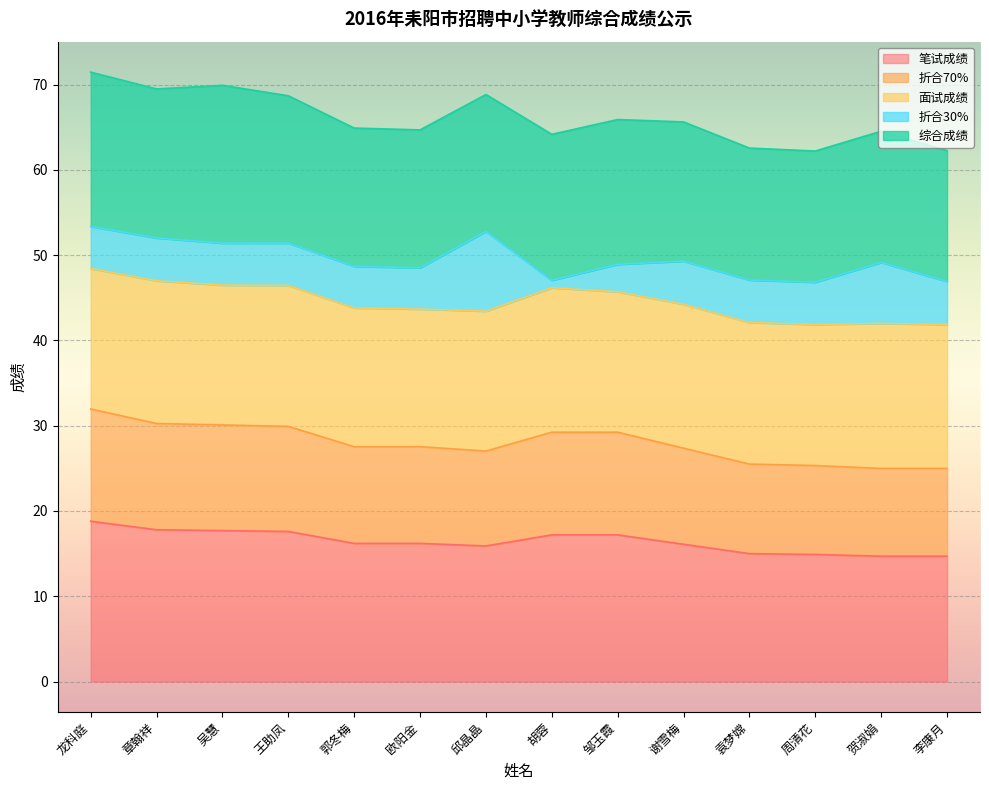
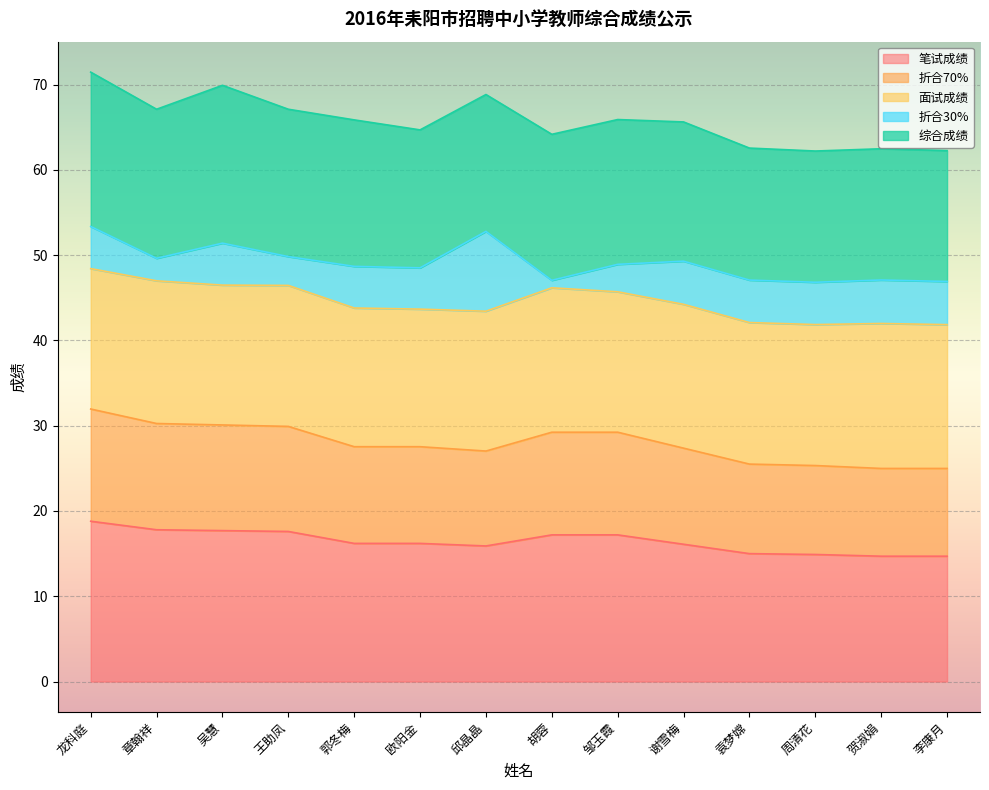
折合30%, 章翰祥: 5 -> 3
折合30%, 王助凤: 5 -> 3
综合成绩, 郭冬梅: 16 -> 17
折合30%, 贺淑娟: 7 -> 5
